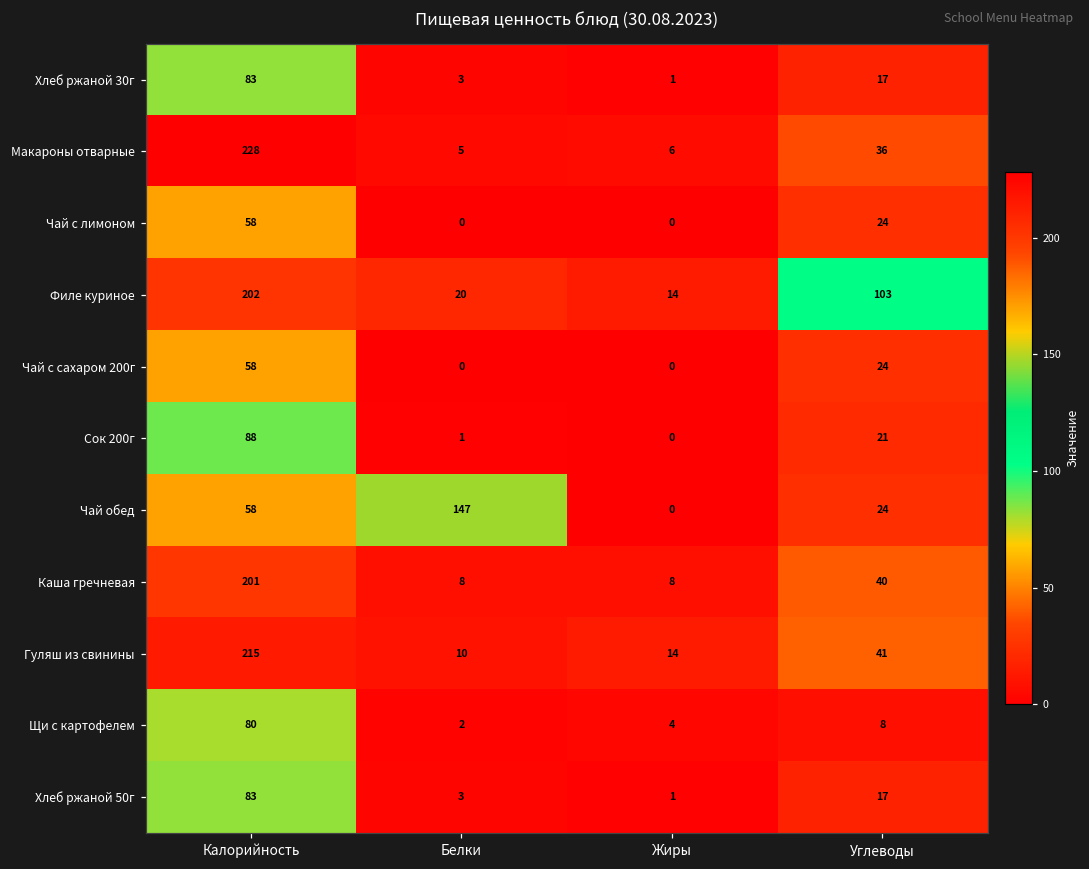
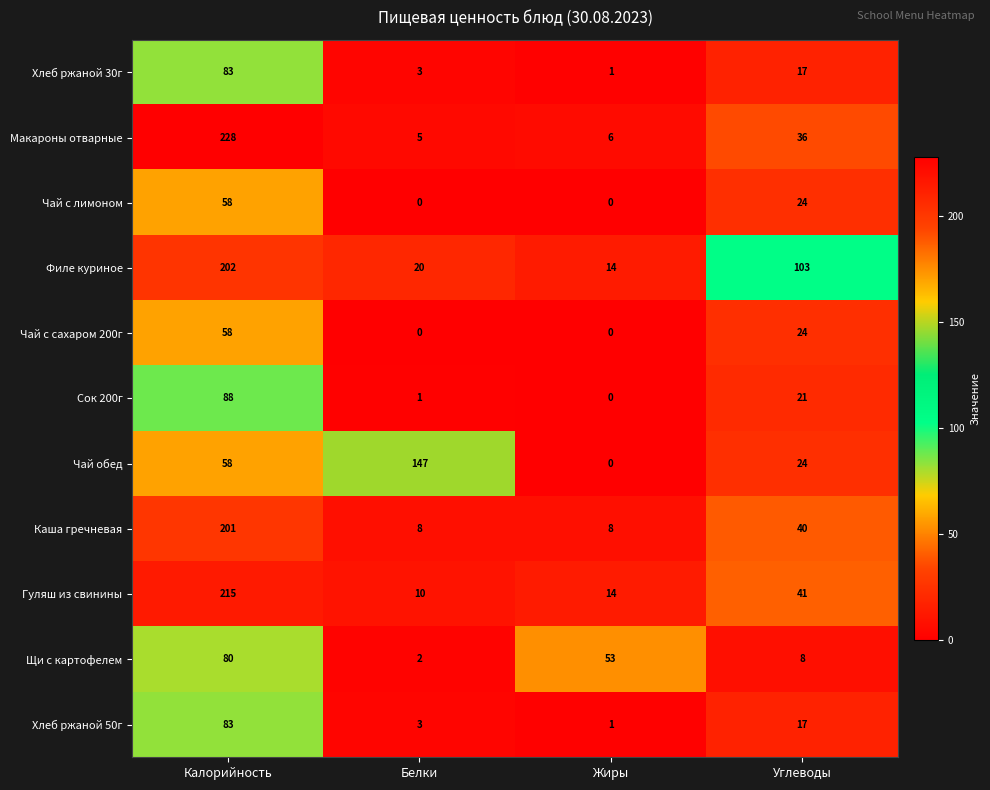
Щи с картофелем, Жиры: 4 -> 53
